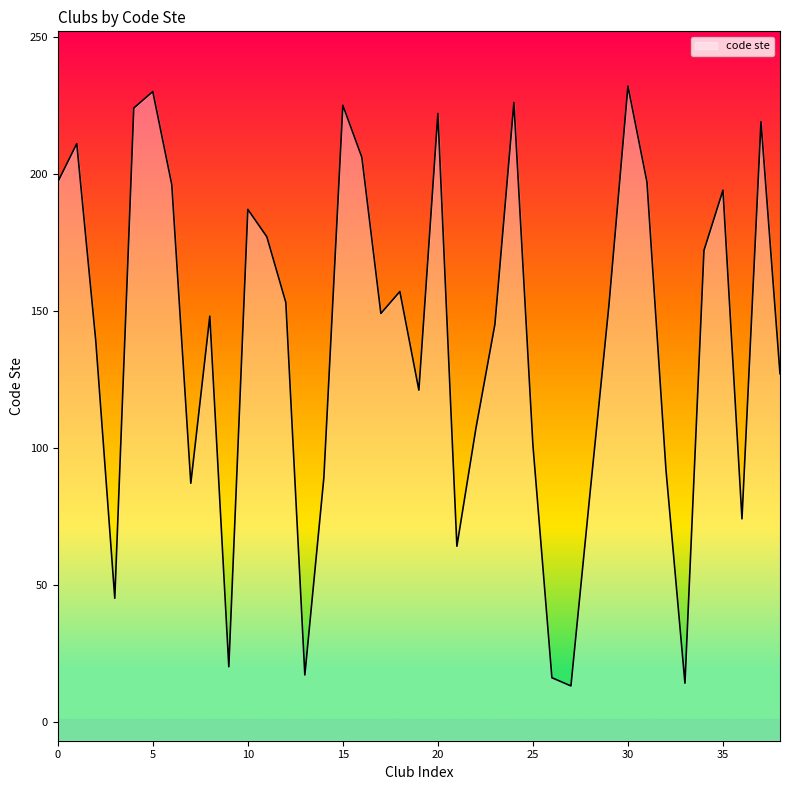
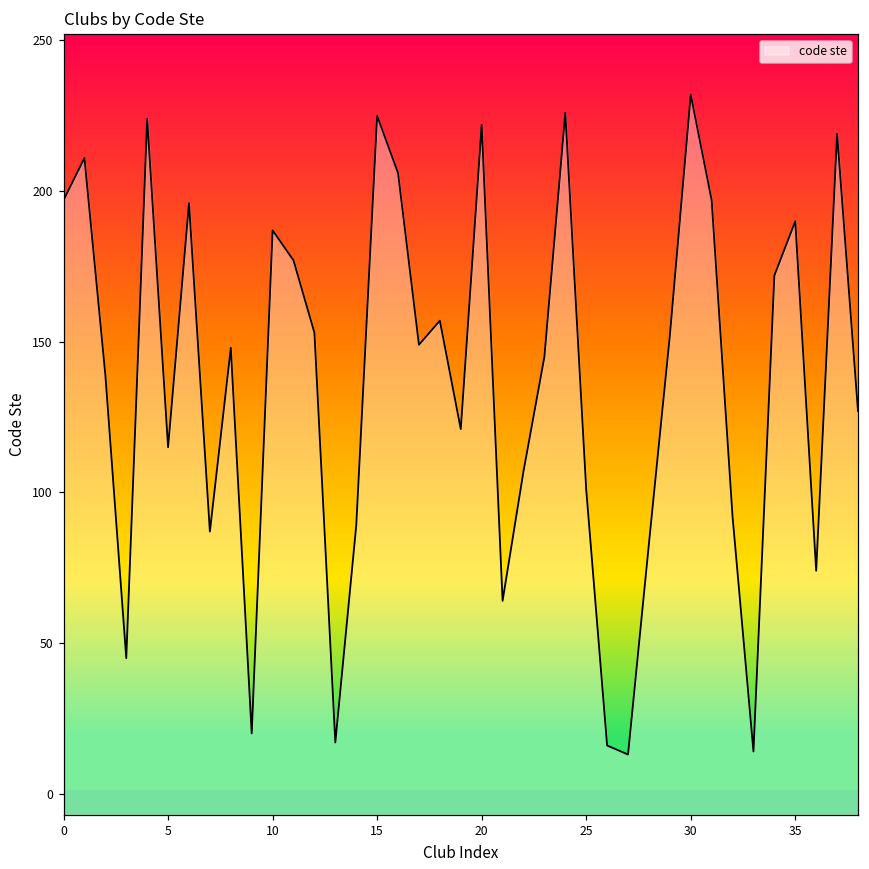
5: 230 -> 115
35: 194 -> 190
